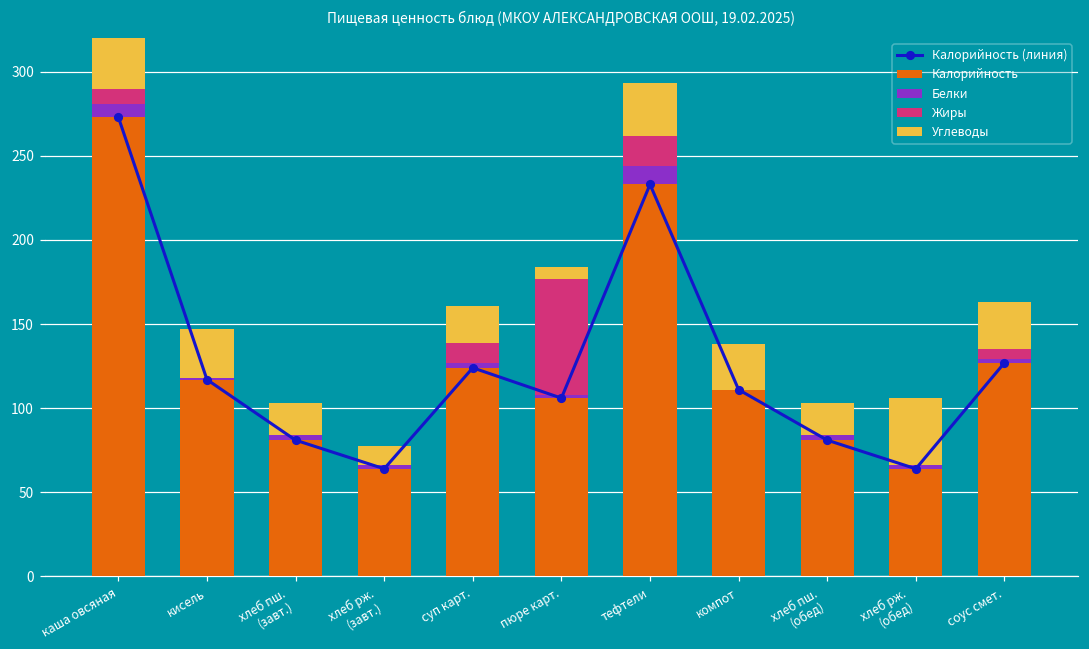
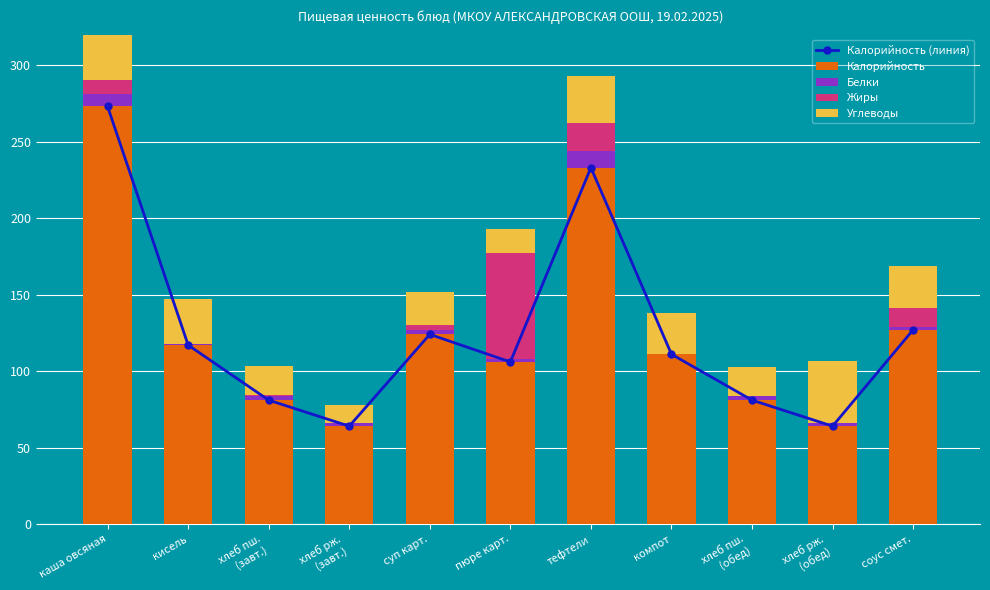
Жиры, суп карт.: 12 -> 3
Углеводы, пюре карт.: 7 -> 16
Жиры, соус смет.: 6 -> 12
